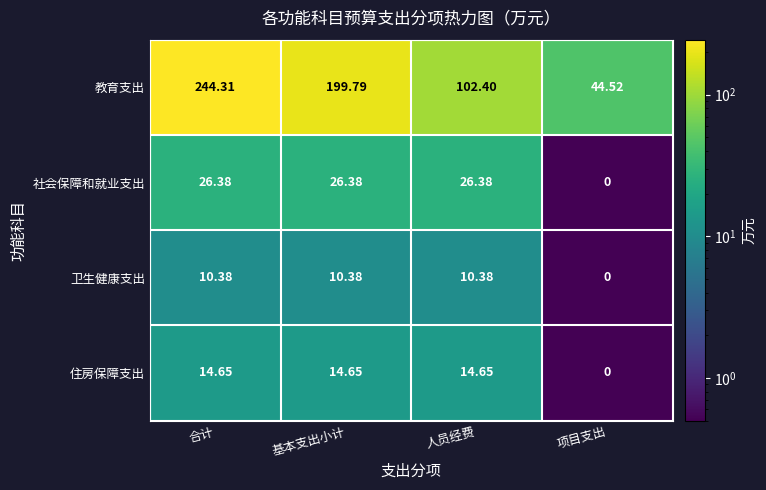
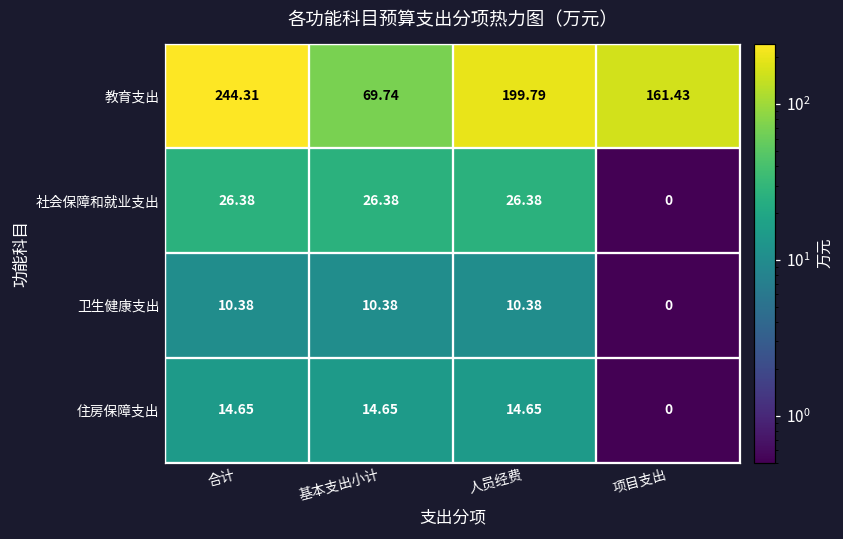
教育支出, 基本支出小计: 199.79 -> 69.74
教育支出, 人员经费: 102.40 -> 199.79
教育支出, 项目支出: 44.52 -> 161.43
